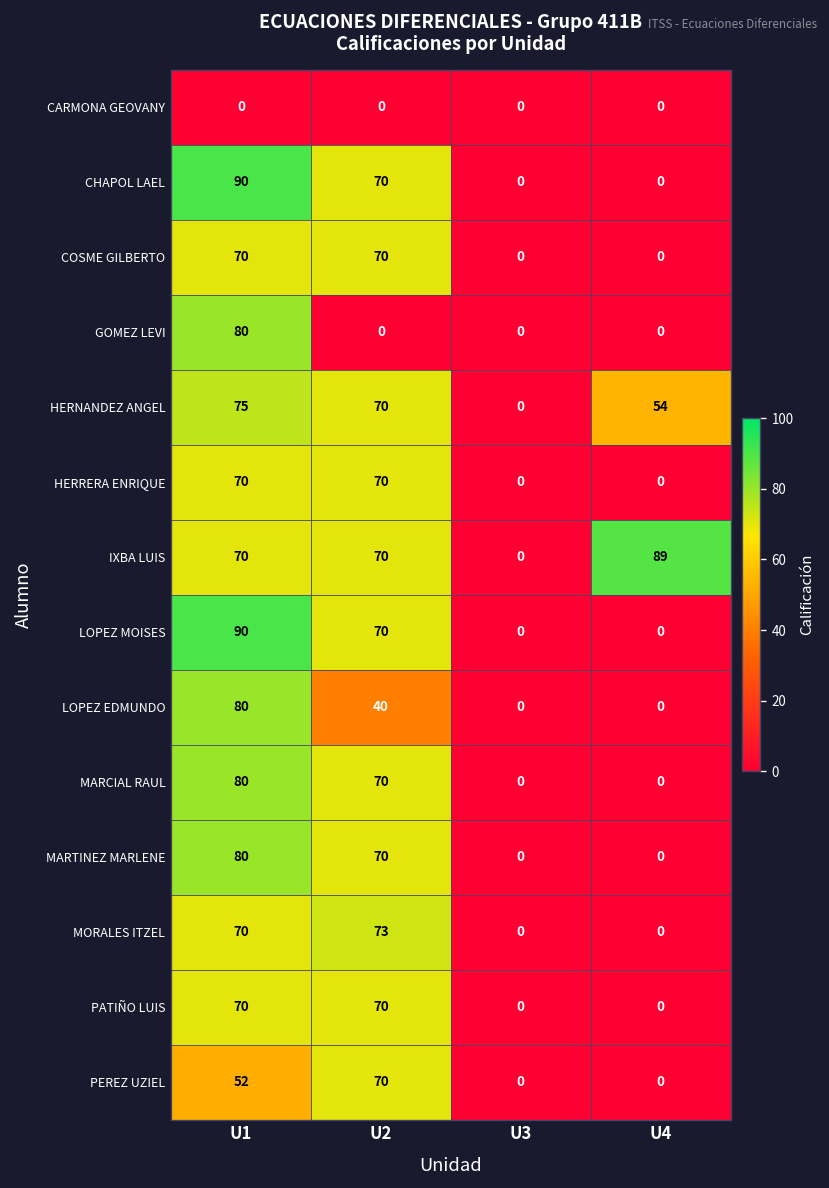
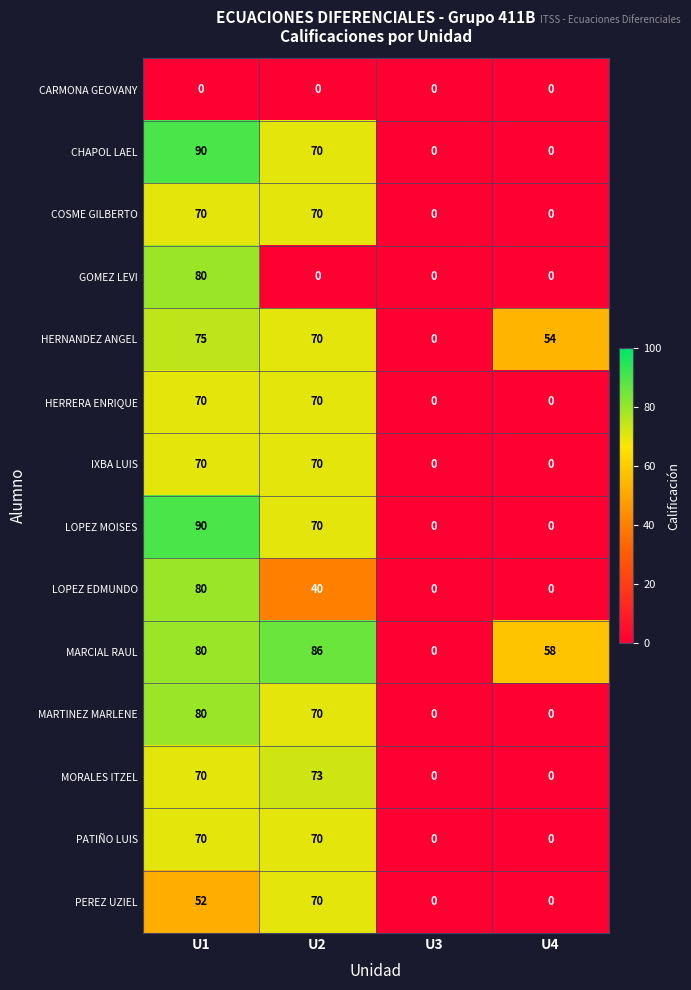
IXBA LUIS, U4: 89 -> 0
MARCIAL RAUL, U2: 70 -> 86
MARCIAL RAUL, U4: 0 -> 58
